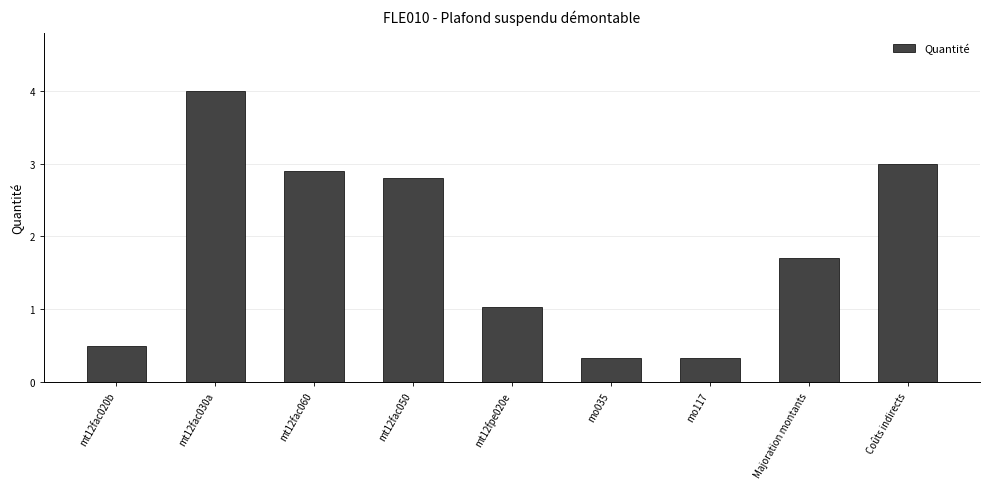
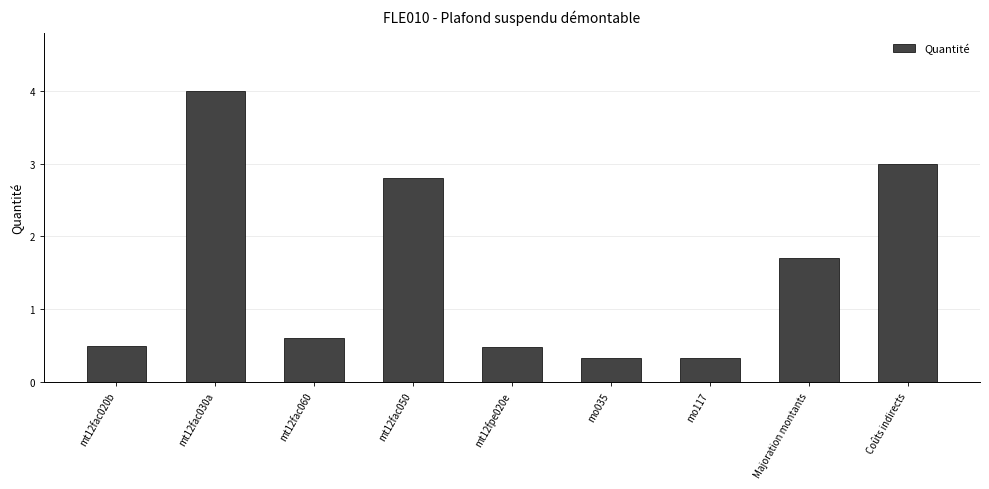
mt12fac060: 2.9 -> 0.6
mt12fpe020e: 1.0 -> 0.5
